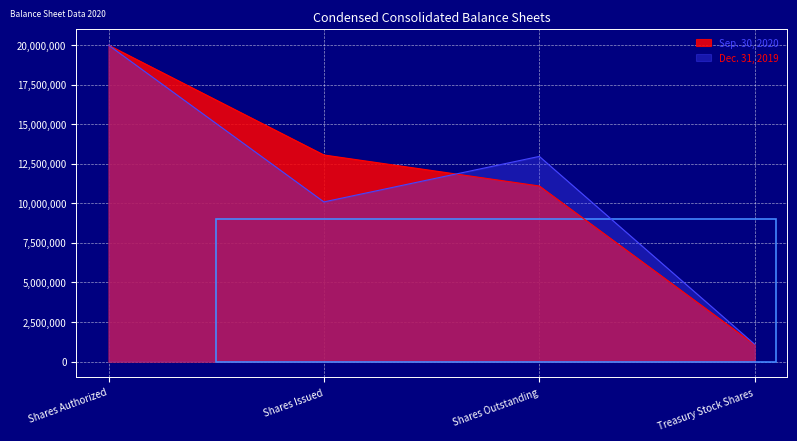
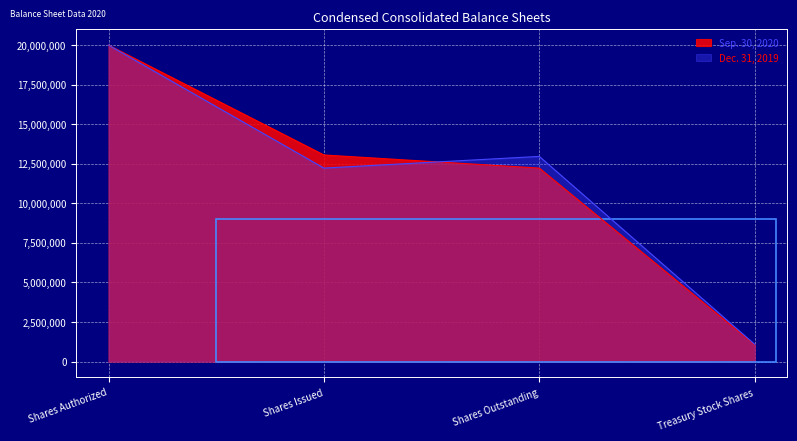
Dec. 31, 2019, Shares Issued: 10,100,000 -> 12,200,000
Sep. 30, 2020, Shares Outstanding: 11,100,000 -> 12,200,000
